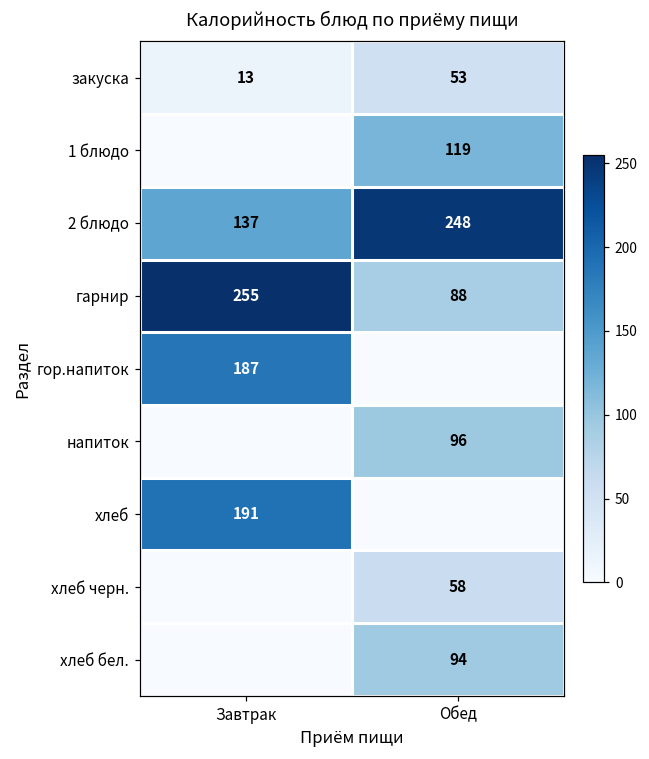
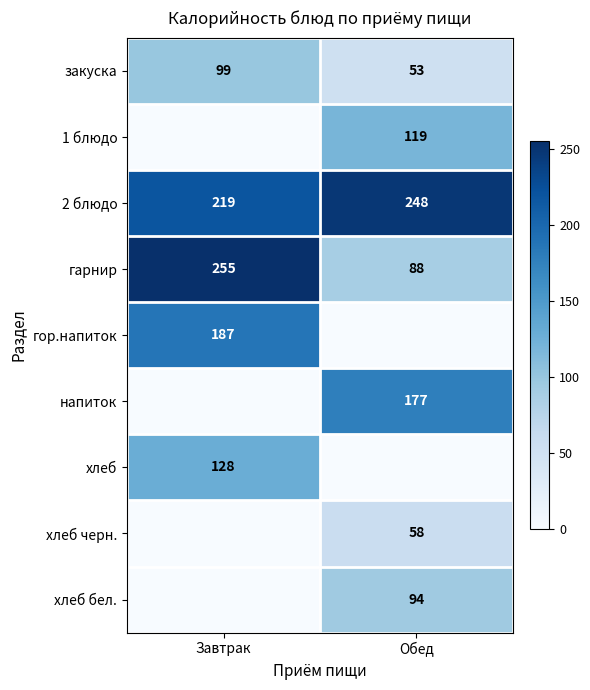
закуска, Завтрак: 13 -> 99
2 блюдо, Завтрак: 137 -> 219
напиток, Обед: 96 -> 177
хлеб, Завтрак: 191 -> 128
